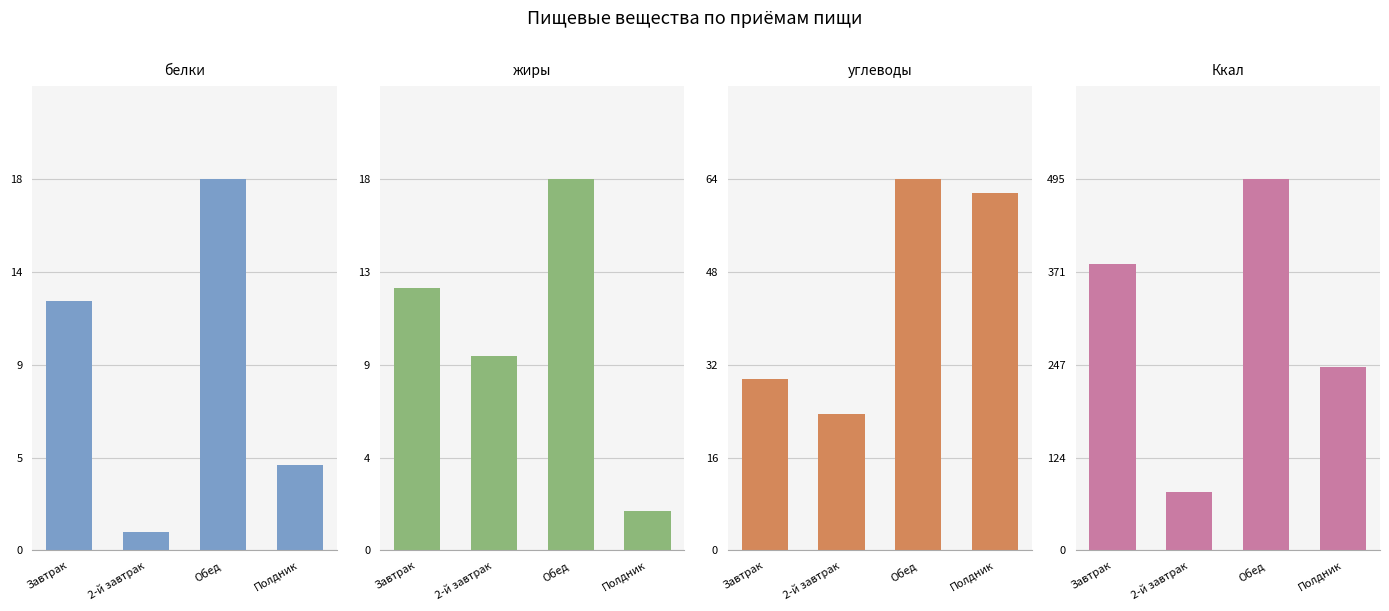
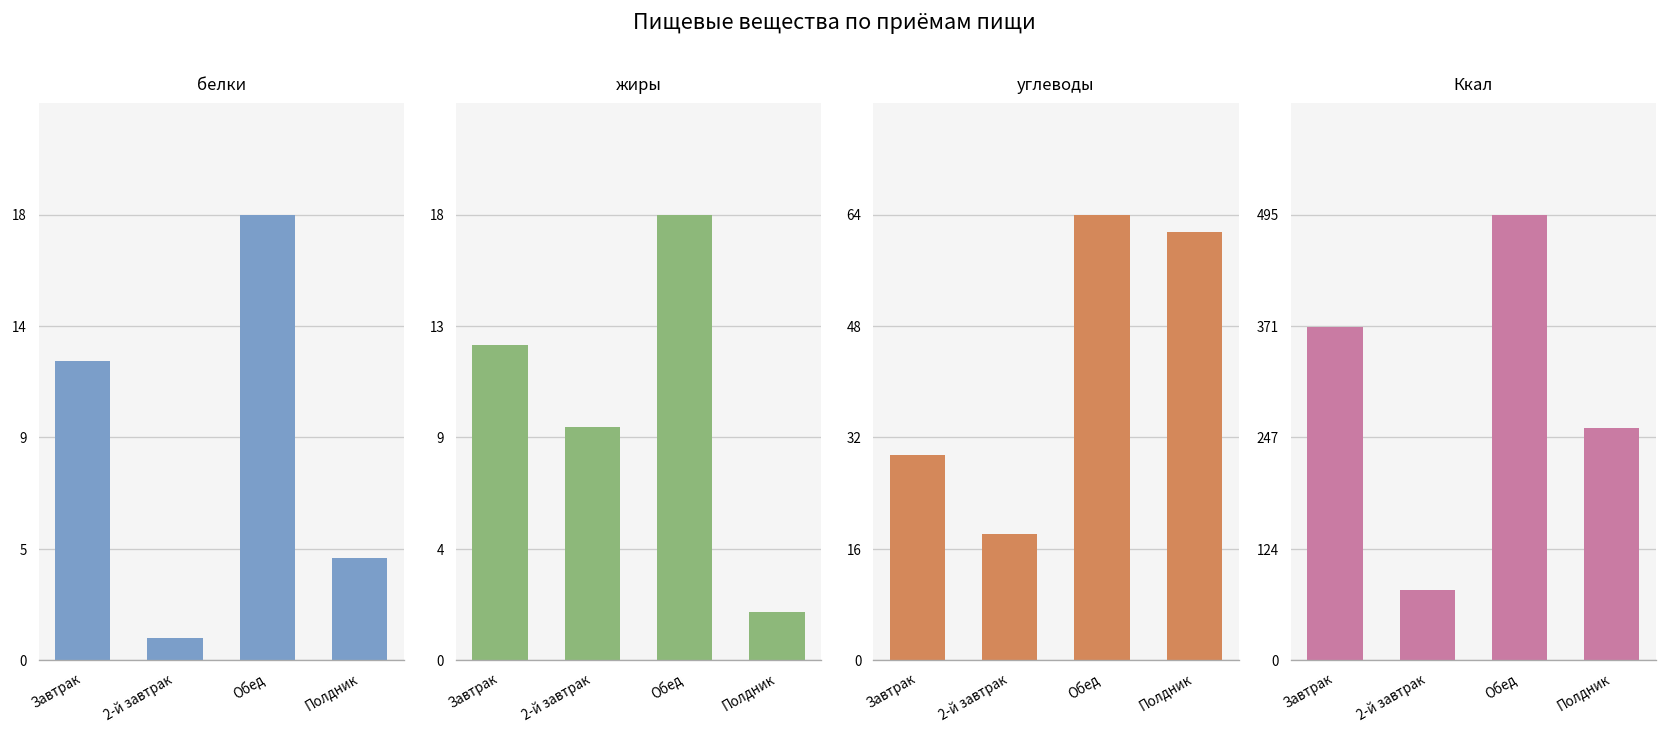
углеводы, 2-й завтрак: 24 -> 18
Ккал, Завтрак: 380 -> 370
Ккал, Полдник: 240 -> 260
